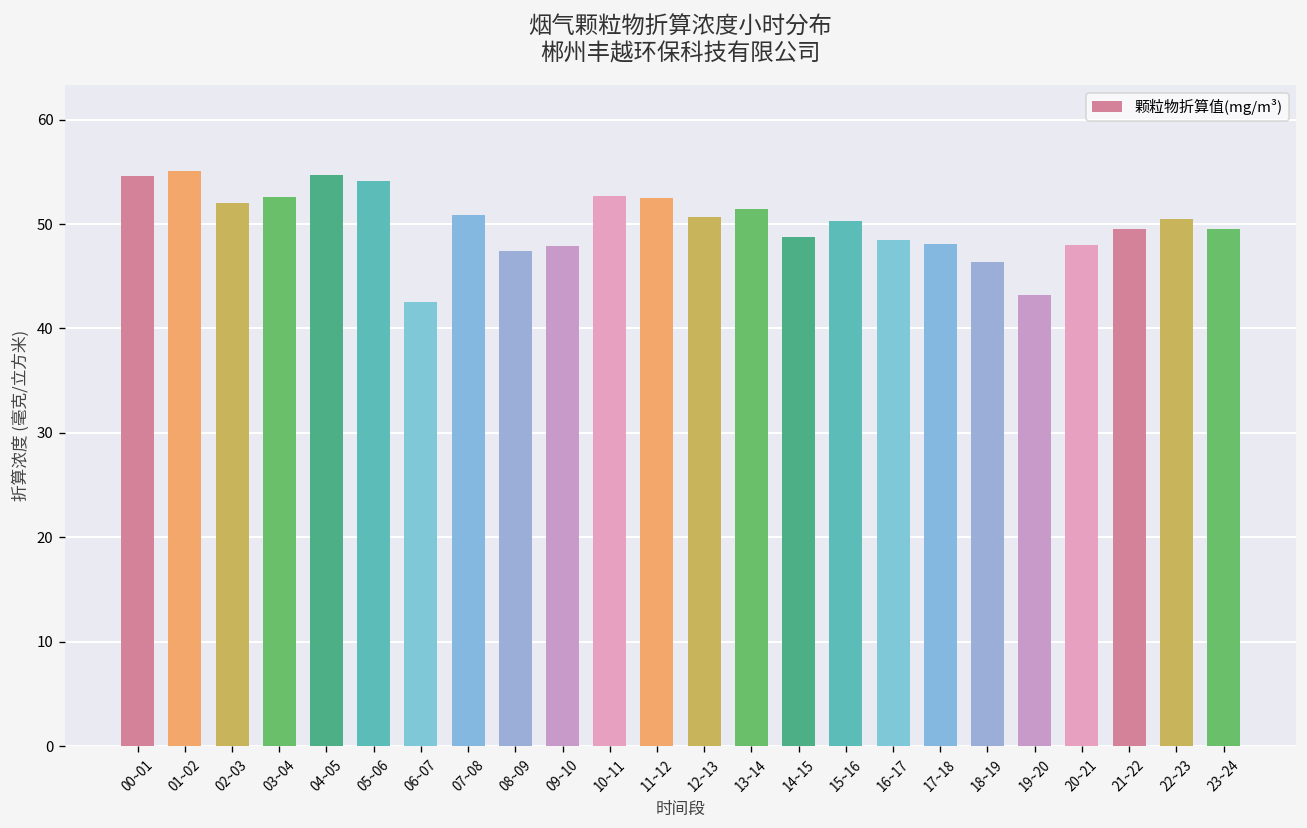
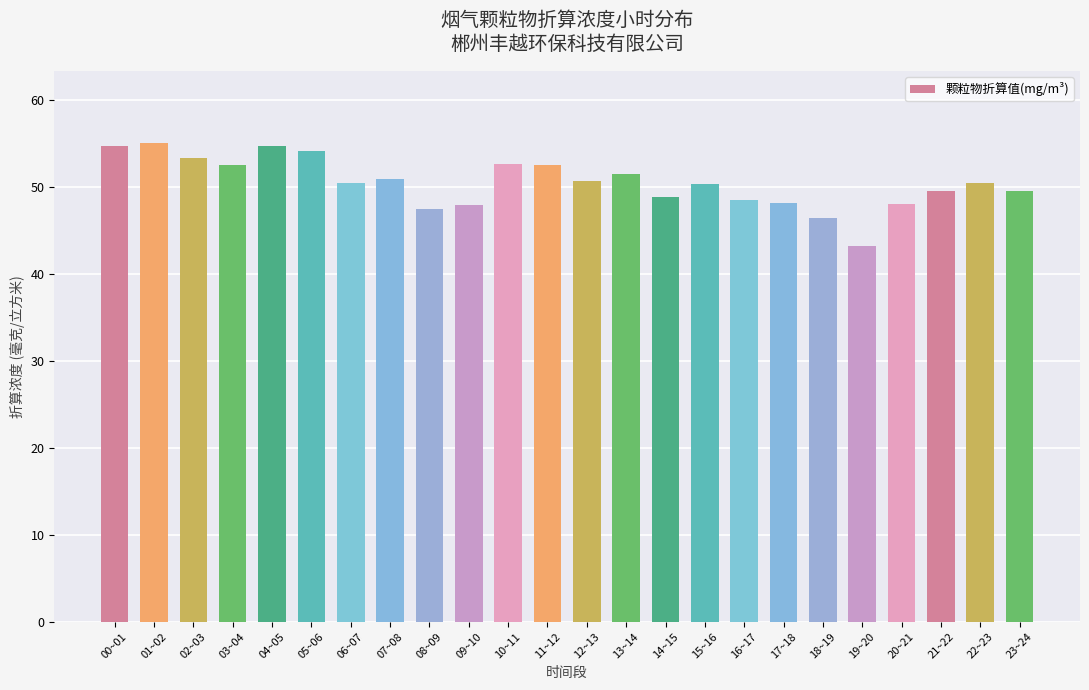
02~03: 52 -> 53
06~07: 43 -> 50
